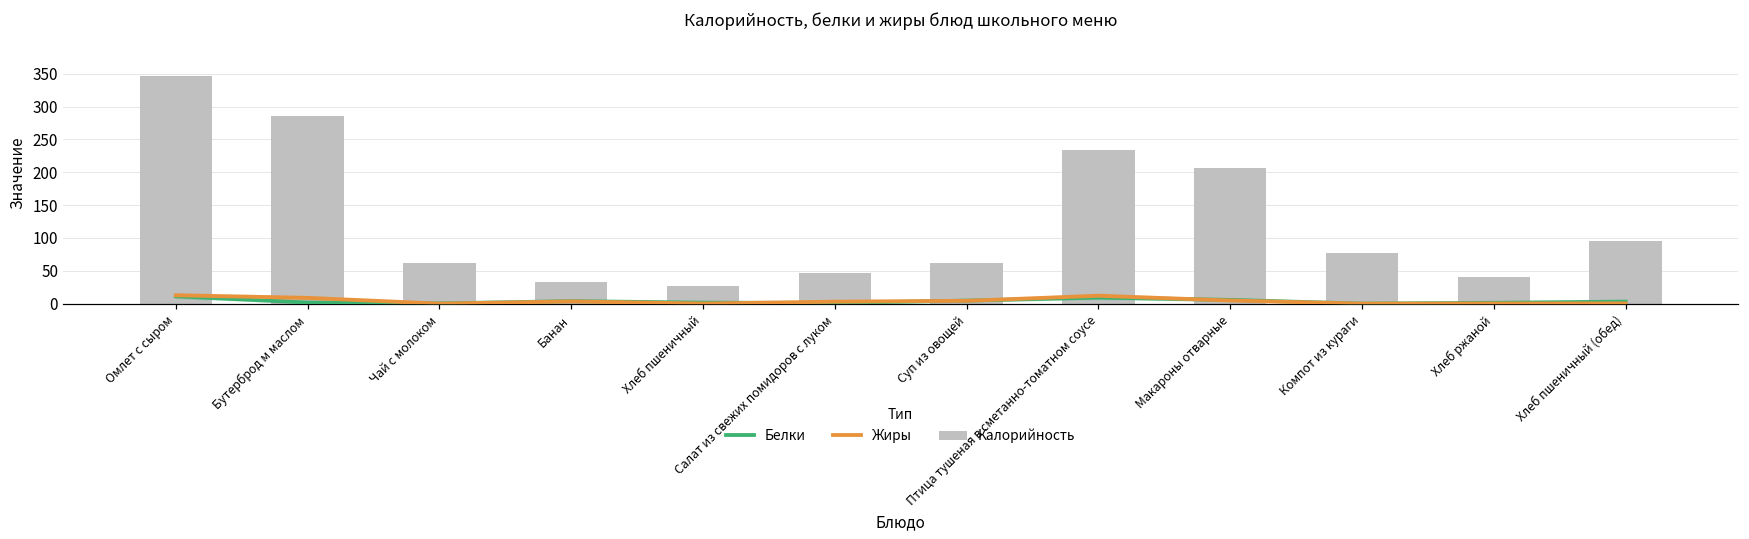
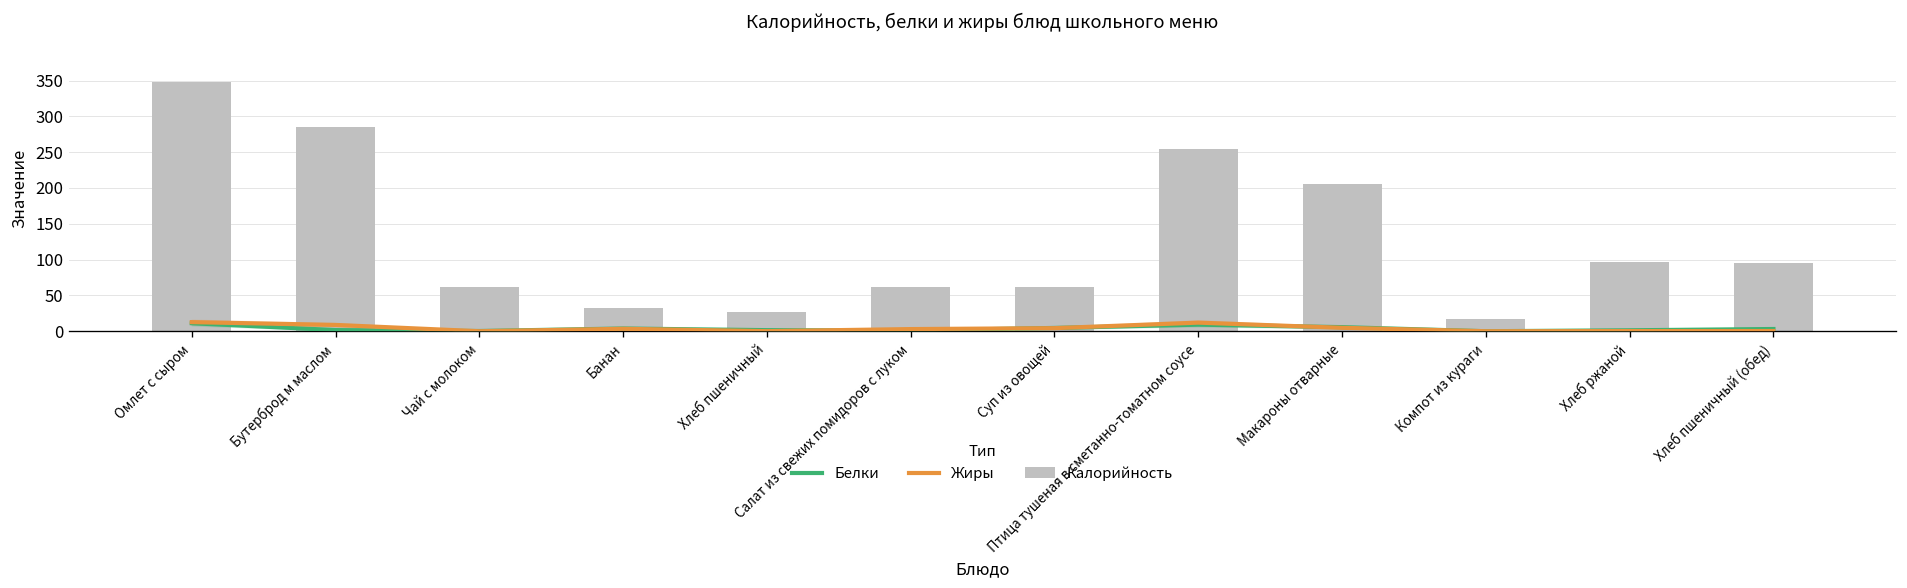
Калорийность, Салат из свежих помидоров с луком: 50 -> 60
Калорийность, Птица тушеная в сметанно-томатном соусе: 230 -> 250
Калорийность, Компот из кураги: 80 -> 20
Калорийность, Хлеб ржаной: 40 -> 100
